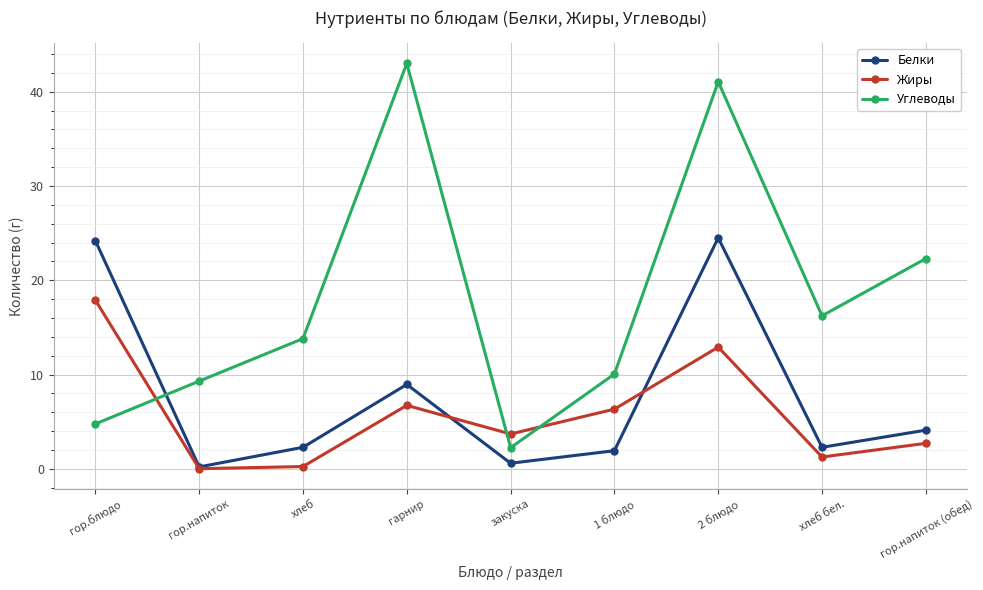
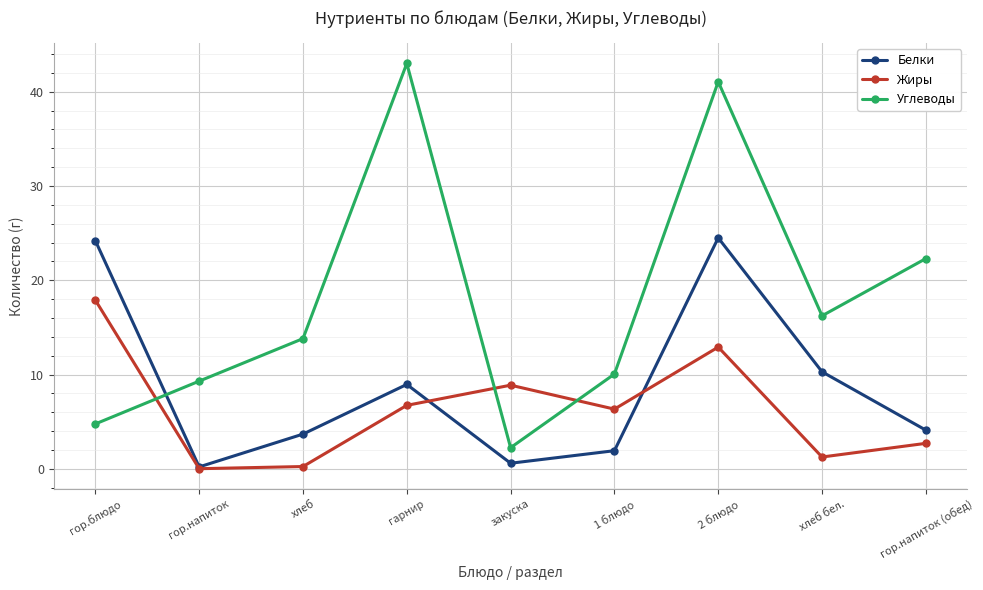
Белки, хлеб: 2 -> 4
Жиры, закуска: 4 -> 9
Белки, хлеб бел.: 2 -> 10
